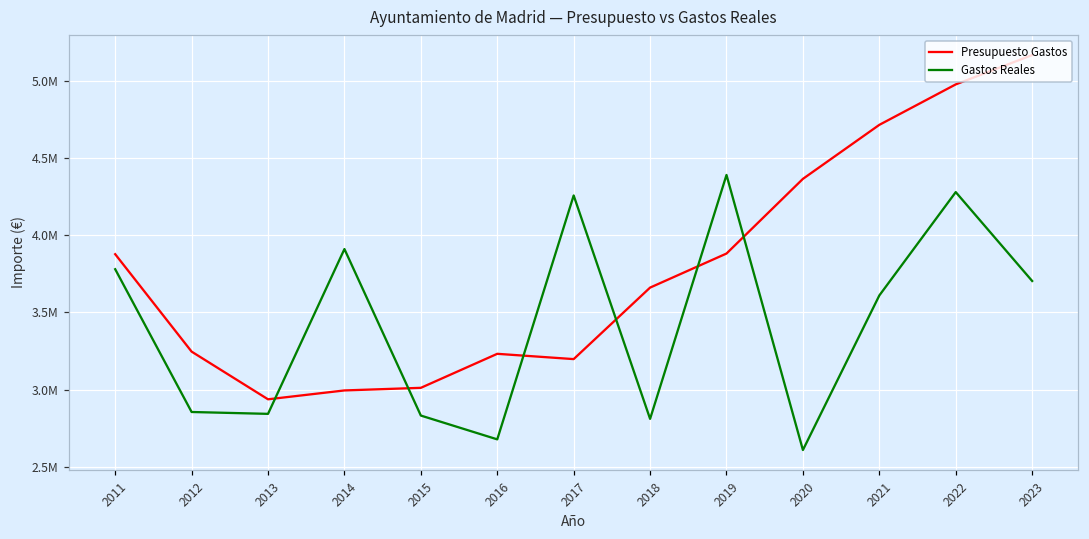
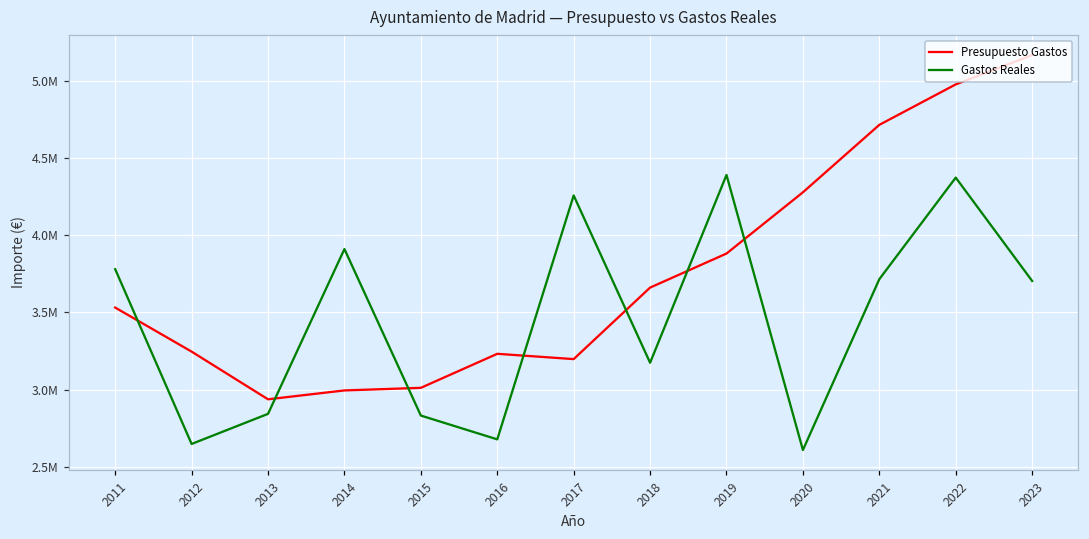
Presupuesto Gastos, 2011: 3880000 -> 3530000
Gastos Reales, 2012: 2860000 -> 2650000
Gastos Reales, 2018: 2810000 -> 3170000
Presupuesto Gastos, 2020: 4360000 -> 4280000
Gastos Reales, 2021: 3610000 -> 3720000
Gastos Reales, 2022: 4280000 -> 4370000
